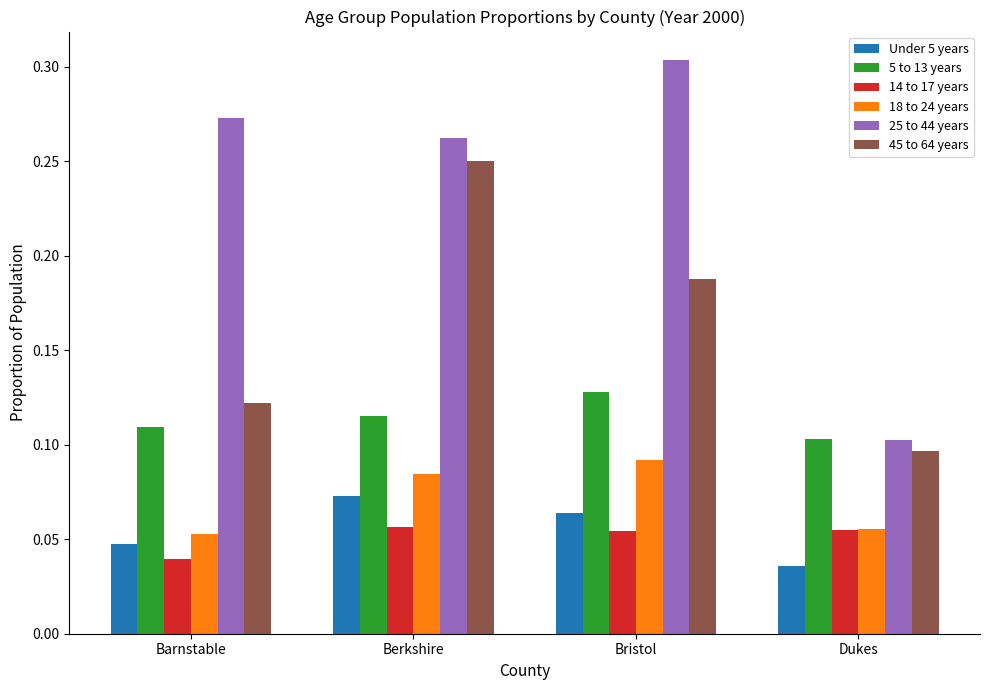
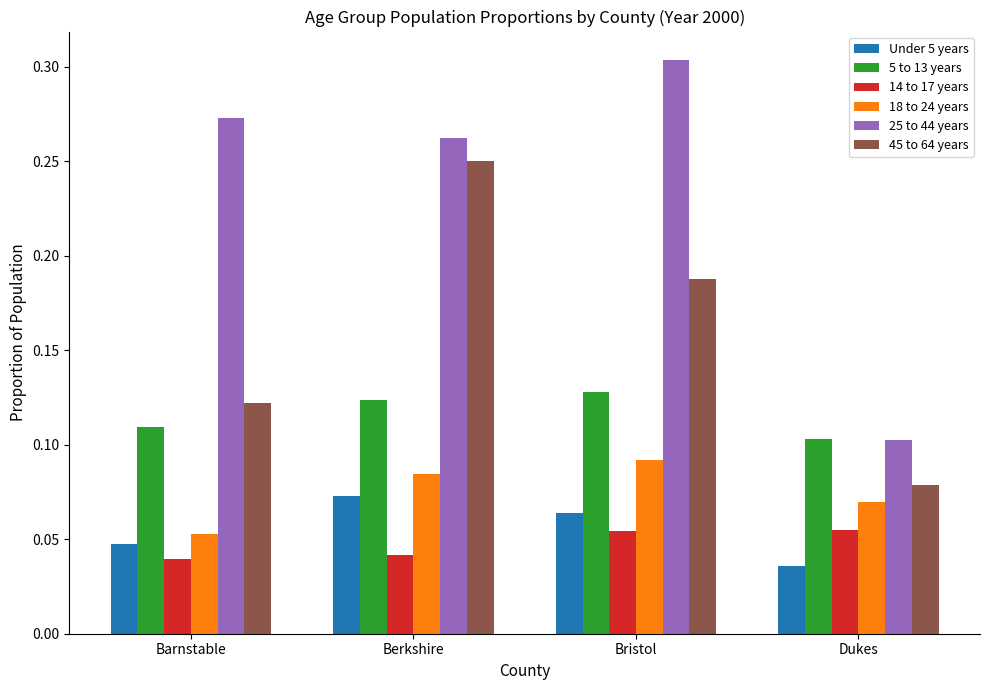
5 to 13 years, Berkshire: 0.115 -> 0.124
14 to 17 years, Berkshire: 0.056 -> 0.041
18 to 24 years, Dukes: 0.055 -> 0.069
45 to 64 years, Dukes: 0.097 -> 0.079
